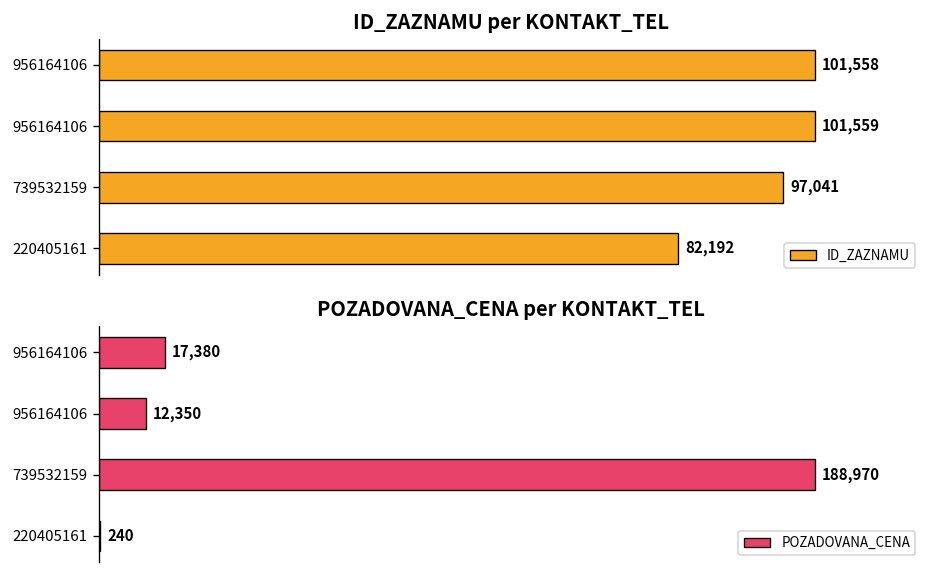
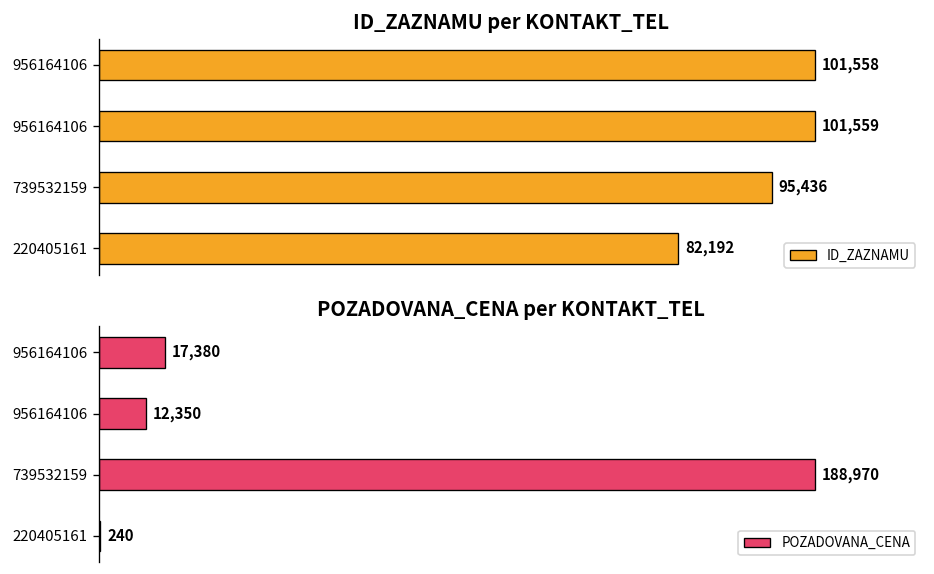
ID_ZAZNAMU per KONTAKT_TEL, 739532159: 97,041 -> 95,436
